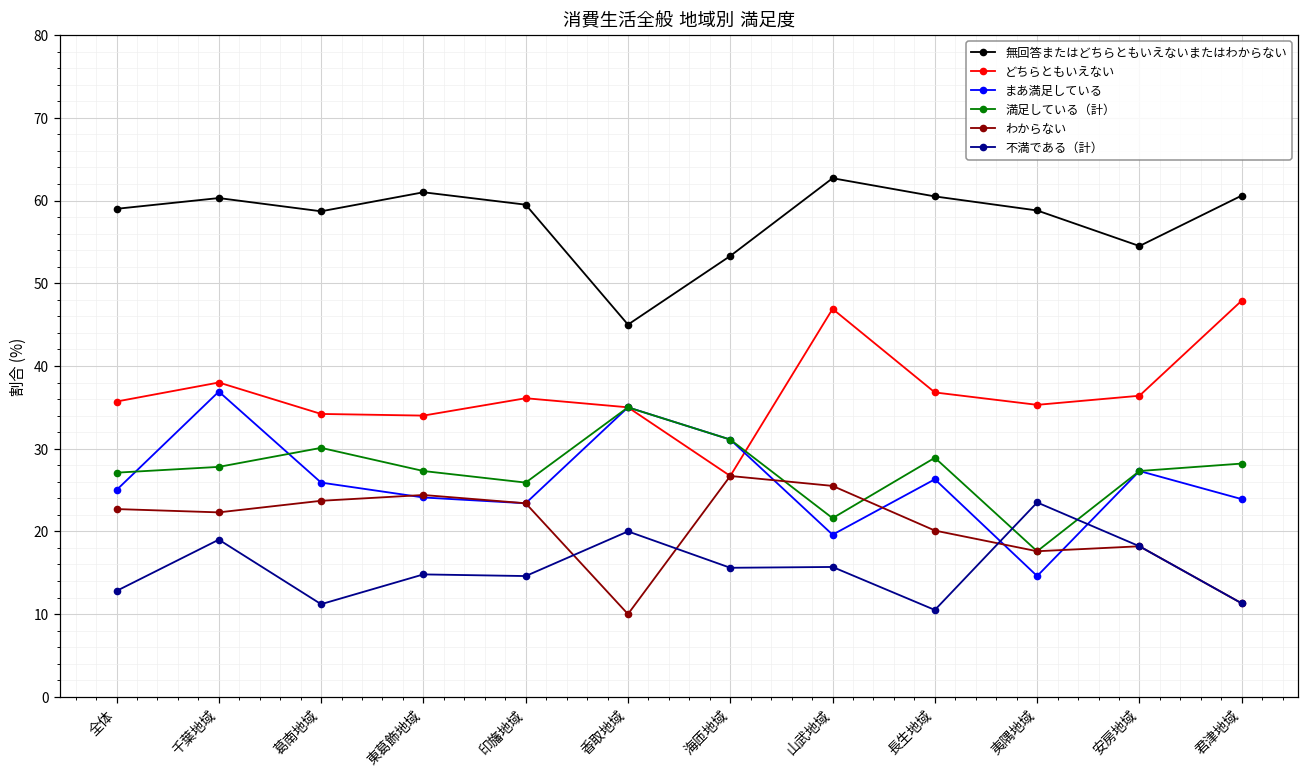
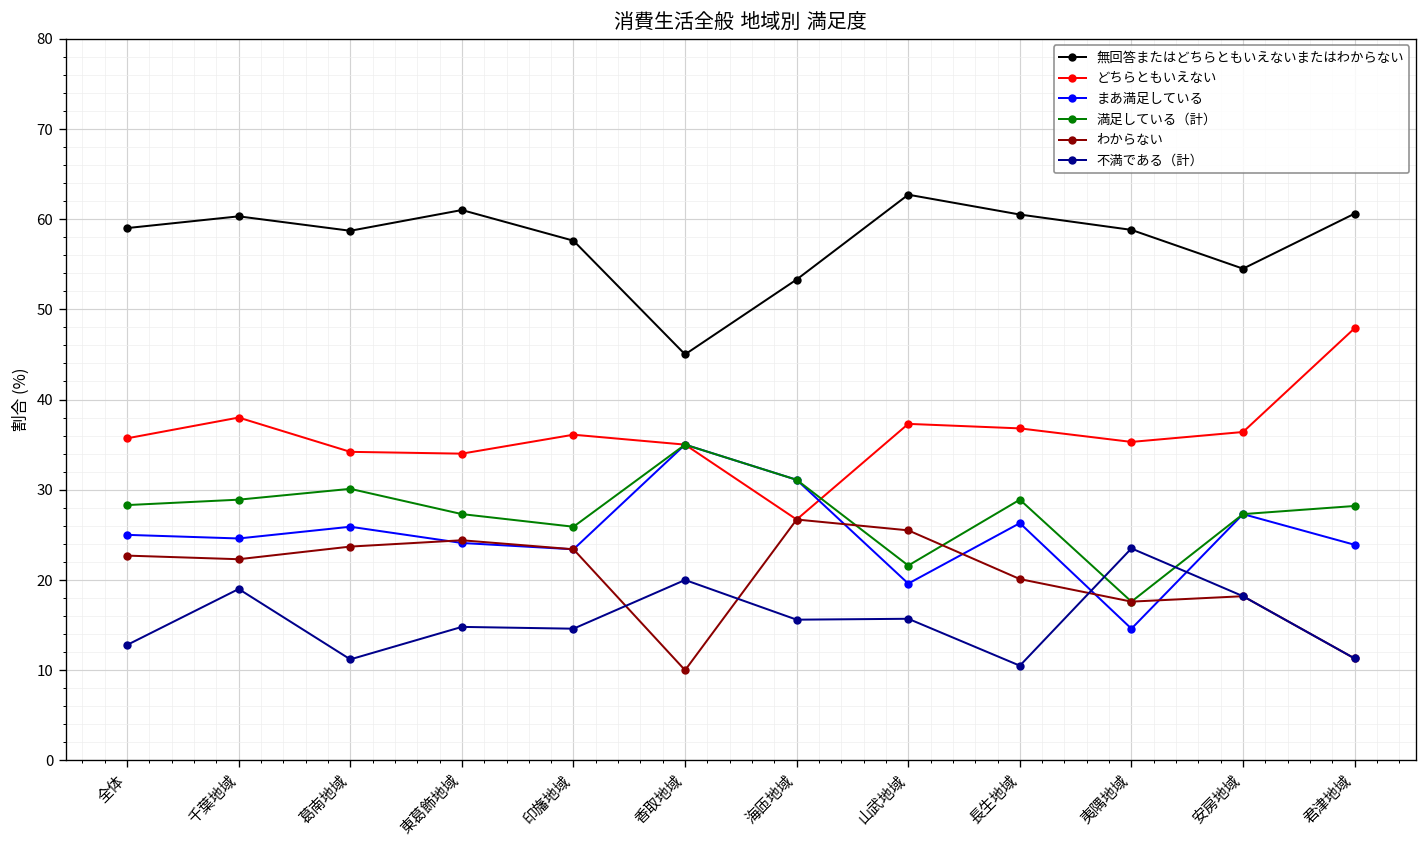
満足している（計）, 全体: 27 -> 28
まあ満足している, 千葉地域: 37 -> 25
満足している（計）, 千葉地域: 28 -> 29
無回答またはどちらともいえないまたはわからない, 印旛地域: 60 -> 58
どちらともいえない, 山武地域: 47 -> 37
